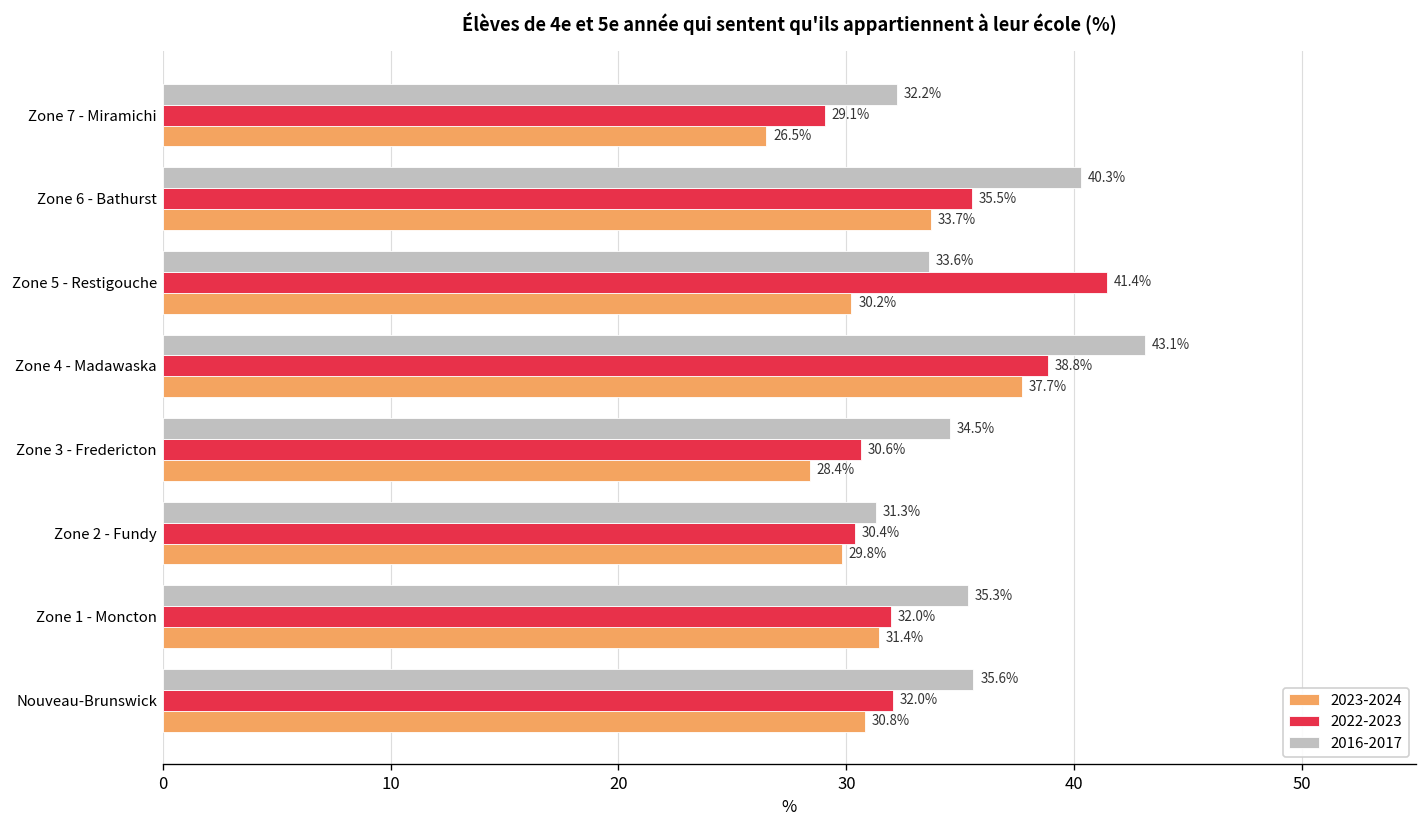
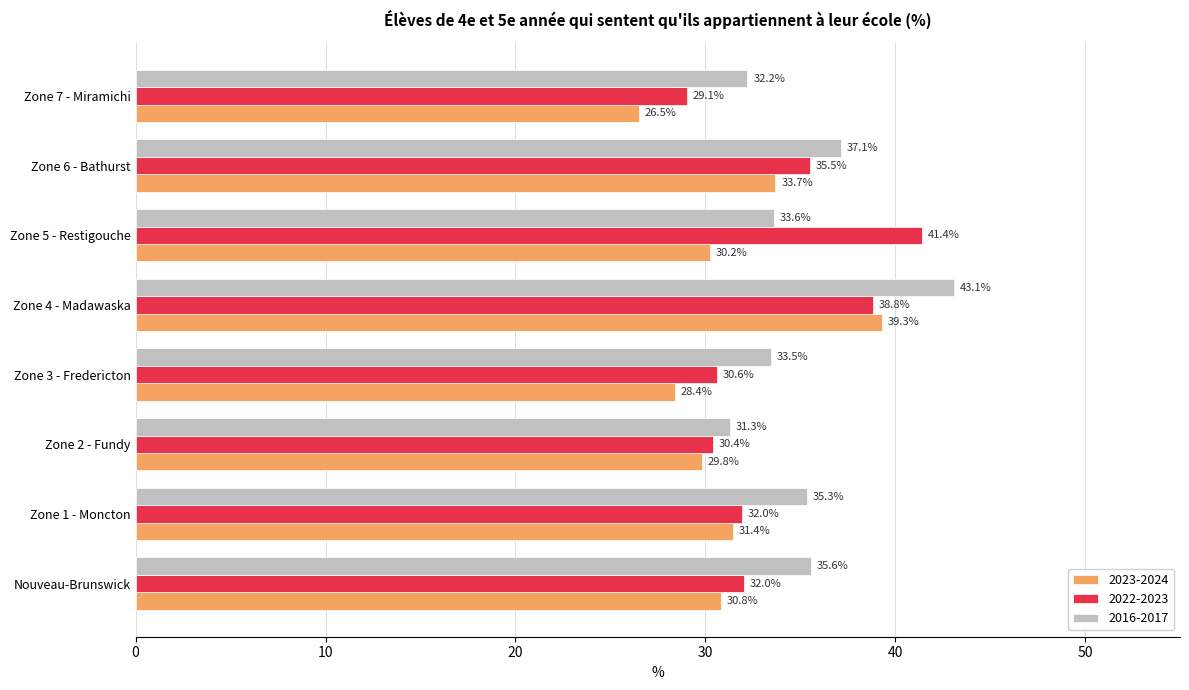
2016-2017, Zone 6 - Bathurst: 40.3% -> 37.1%
2023-2024, Zone 4 - Madawaska: 37.7% -> 39.3%
2016-2017, Zone 3 - Fredericton: 34.5% -> 33.5%
